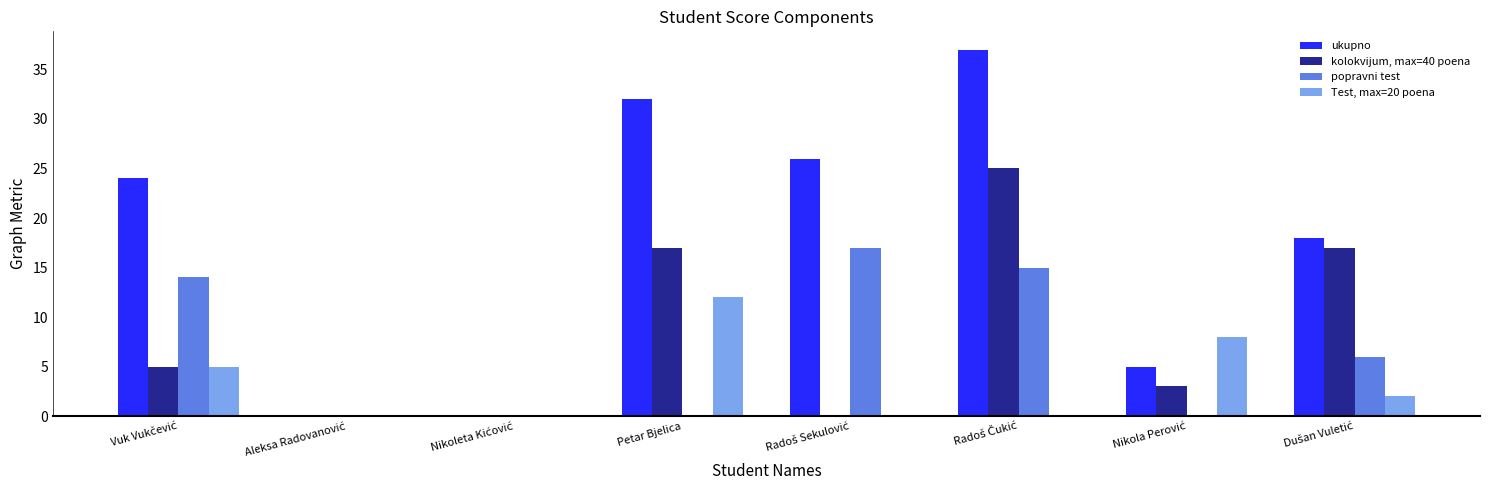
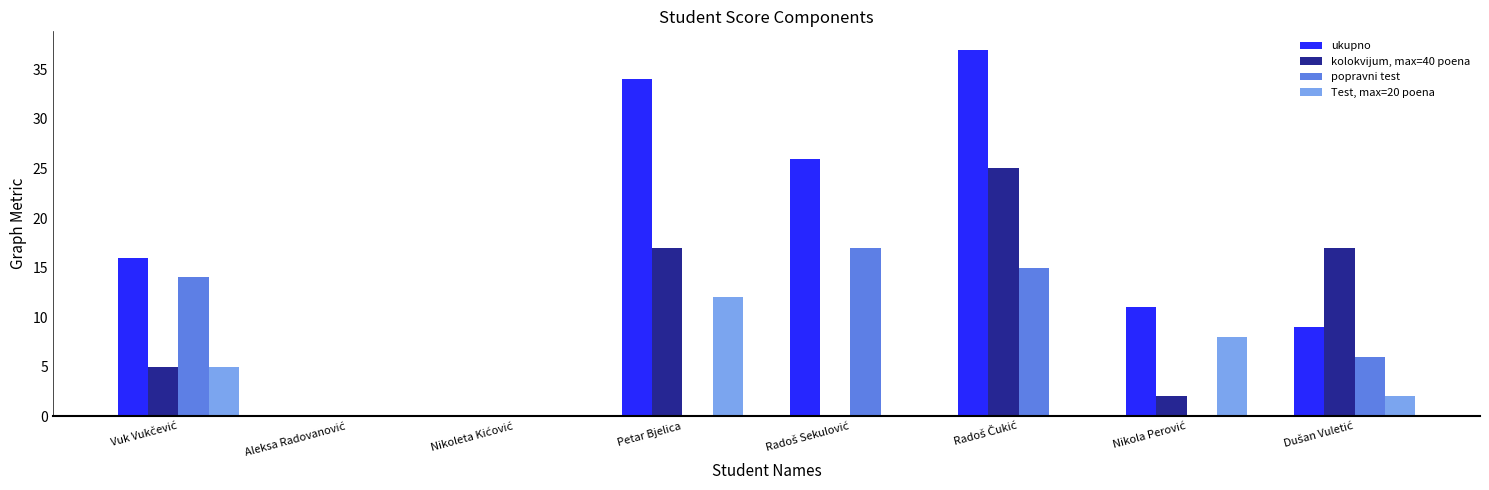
ukupno, Vuk Vukčević: 24 -> 16
ukupno, Petar Bjelica: 32 -> 34
ukupno, Nikola Perović: 5 -> 11
kolokvijum, max=40 poena, Nikola Perović: 3 -> 2
ukupno, Dušan Vuletić: 18 -> 9
